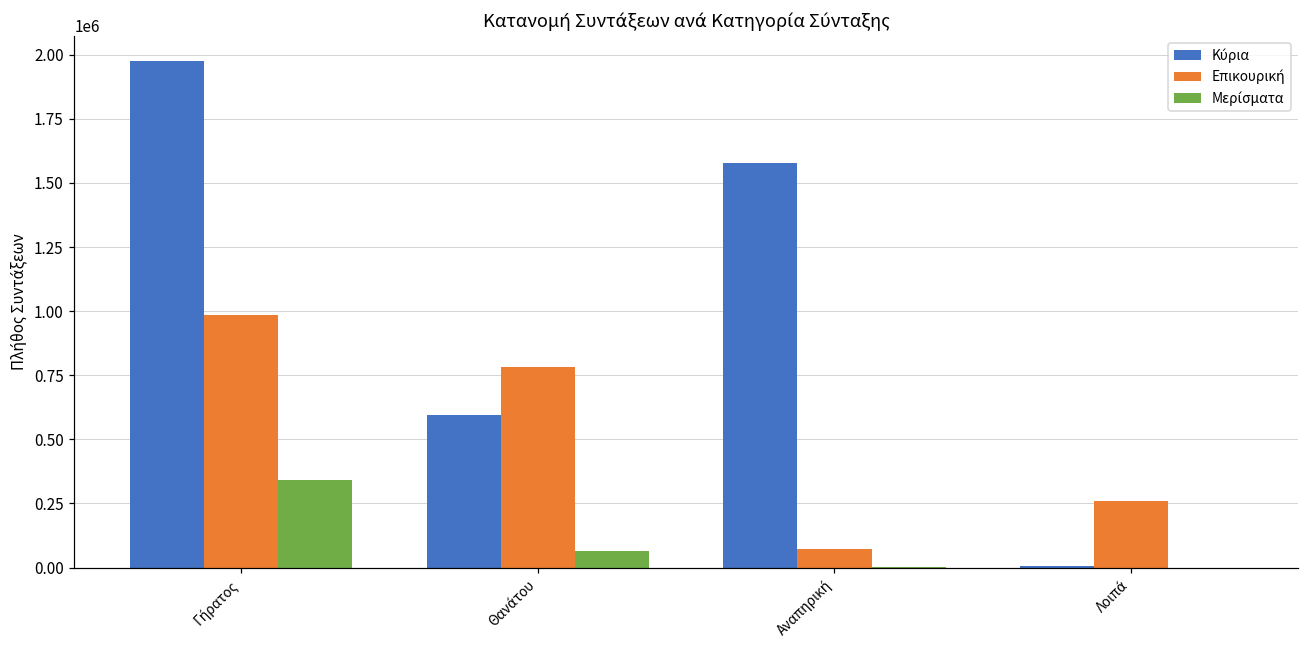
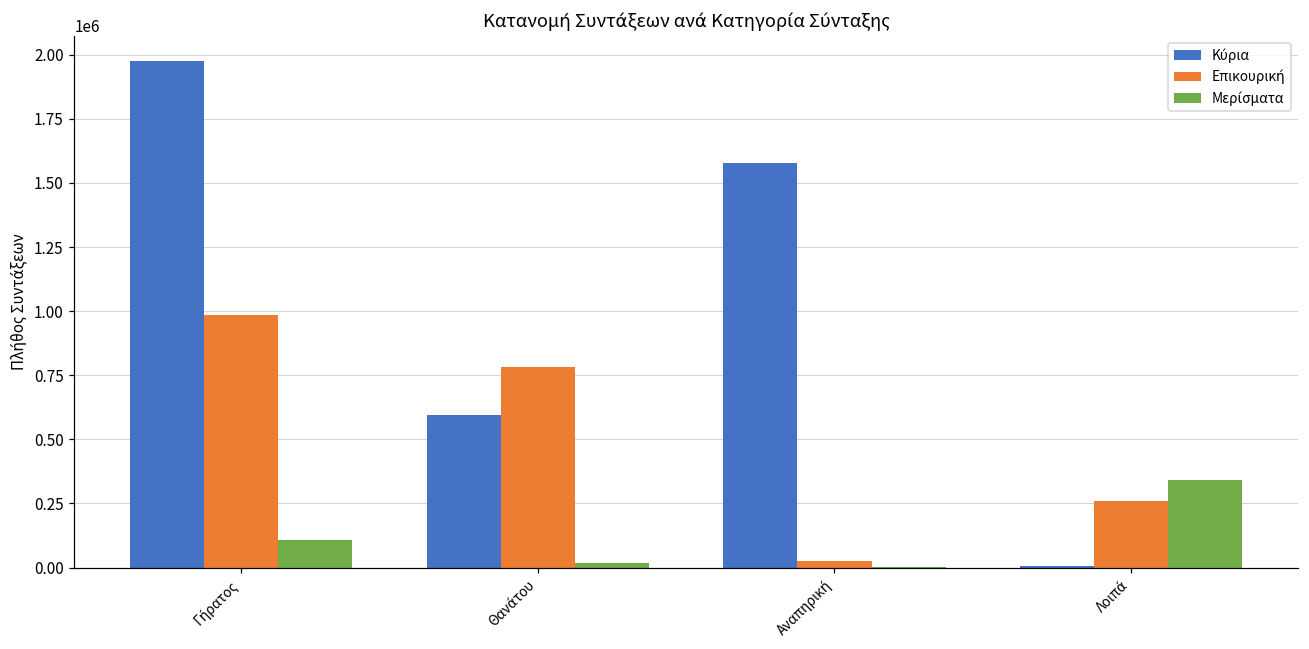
Μερίσματα, Γήρατος: 340000 -> 110000
Μερίσματα, Θανάτου: 70000 -> 20000
Επικουρική, Αναπηρική: 70000 -> 30000
Μερίσματα, Λοιπά: 0 -> 340000
